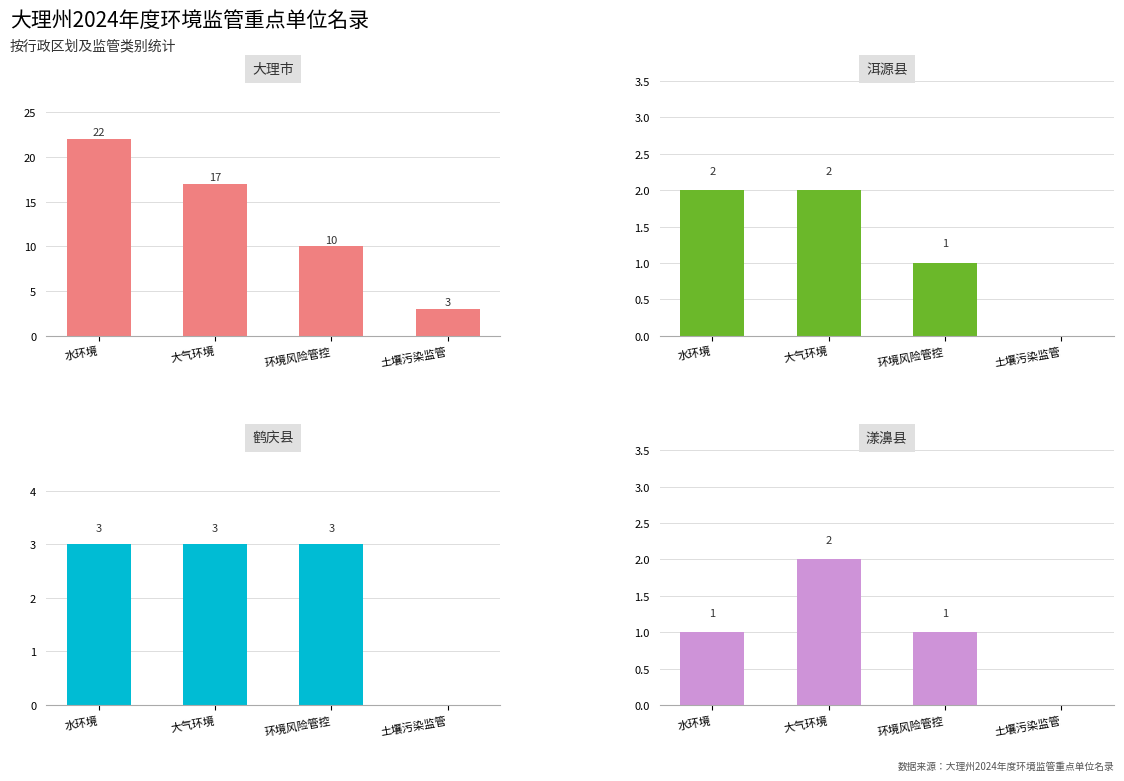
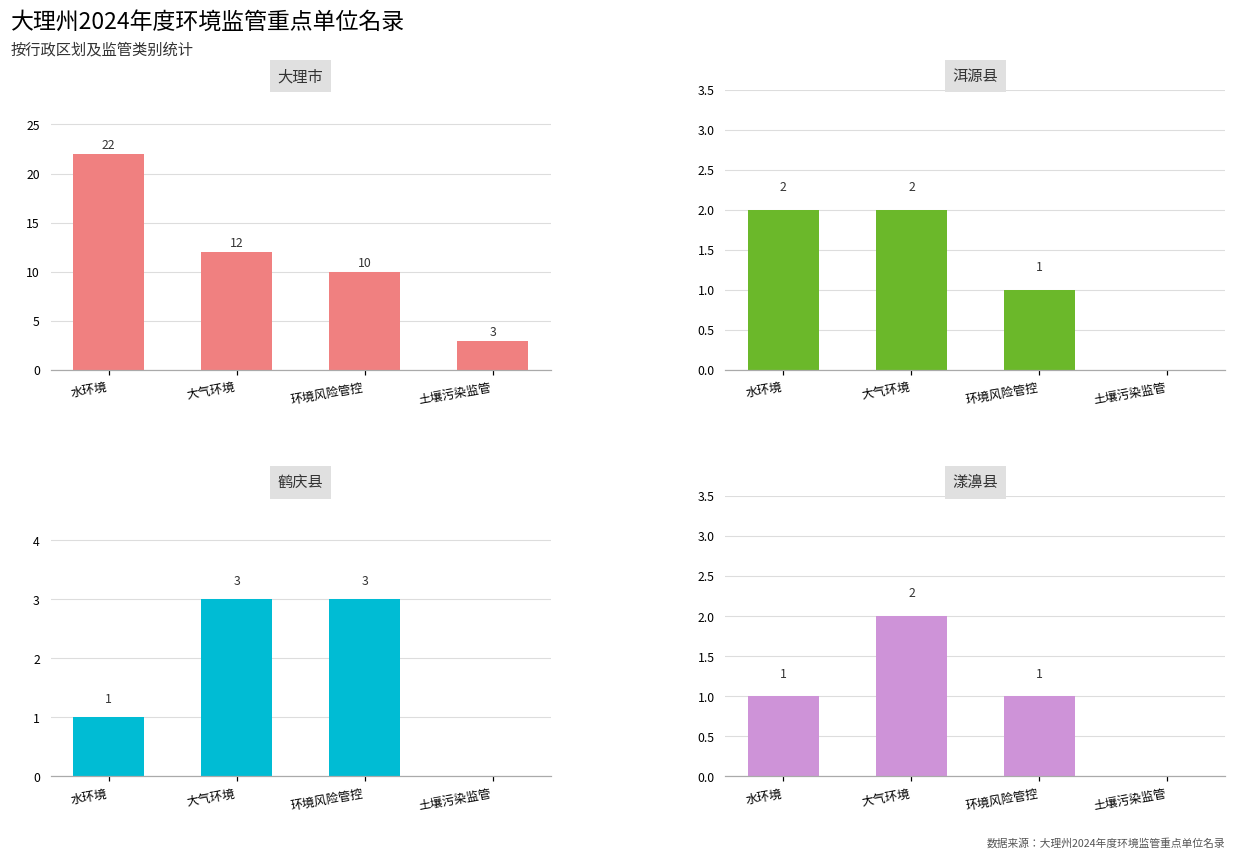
大理市, 大气环境: 17 -> 12
鹤庆县, 水环境: 3 -> 1
